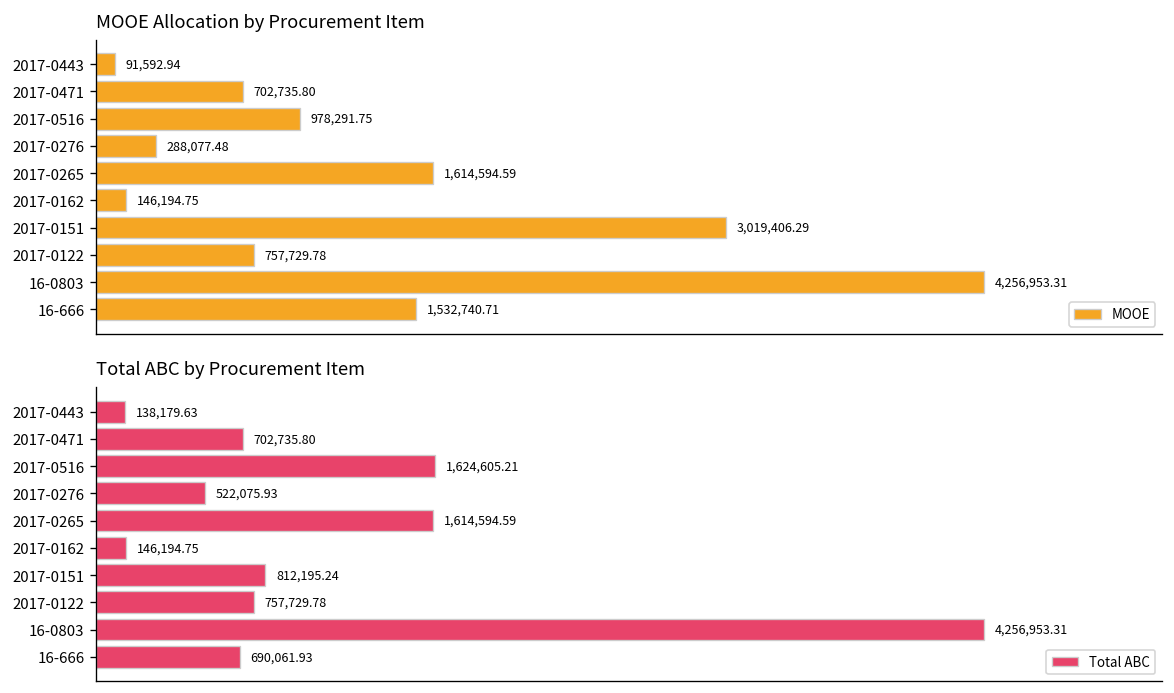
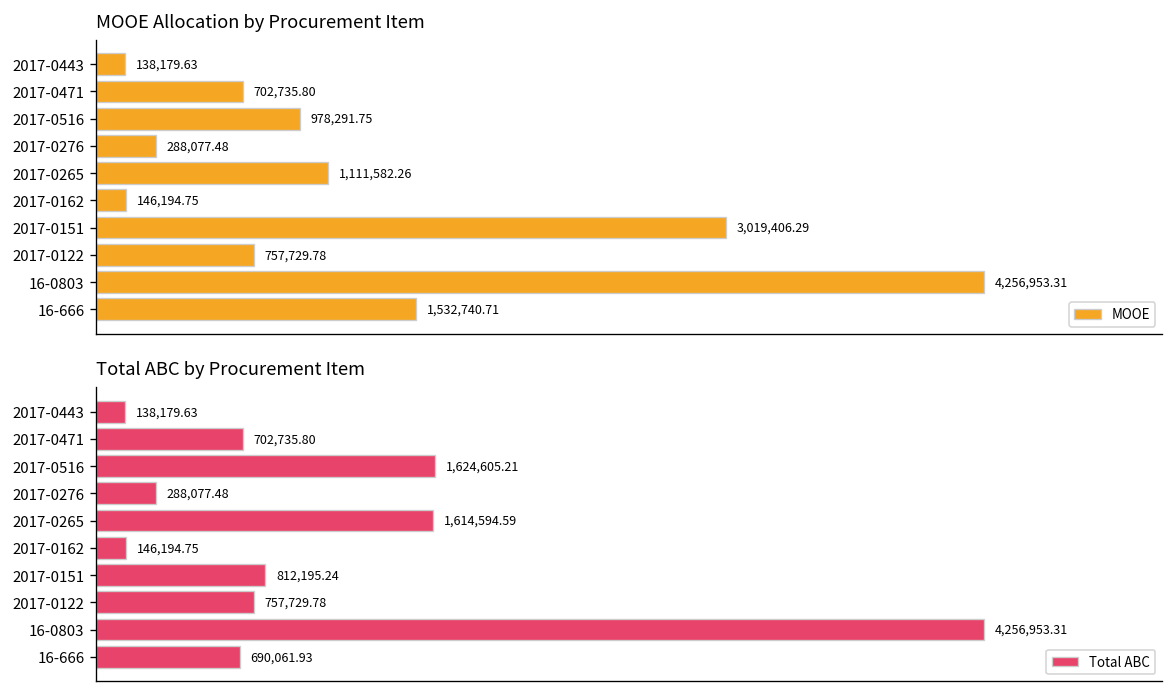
MOOE Allocation by Procurement Item, 2017-0443: 91,592.94 -> 138,179.63
MOOE Allocation by Procurement Item, 2017-0265: 1,614,594.59 -> 1,111,582.26
Total ABC by Procurement Item, 2017-0276: 522,075.93 -> 288,077.48
